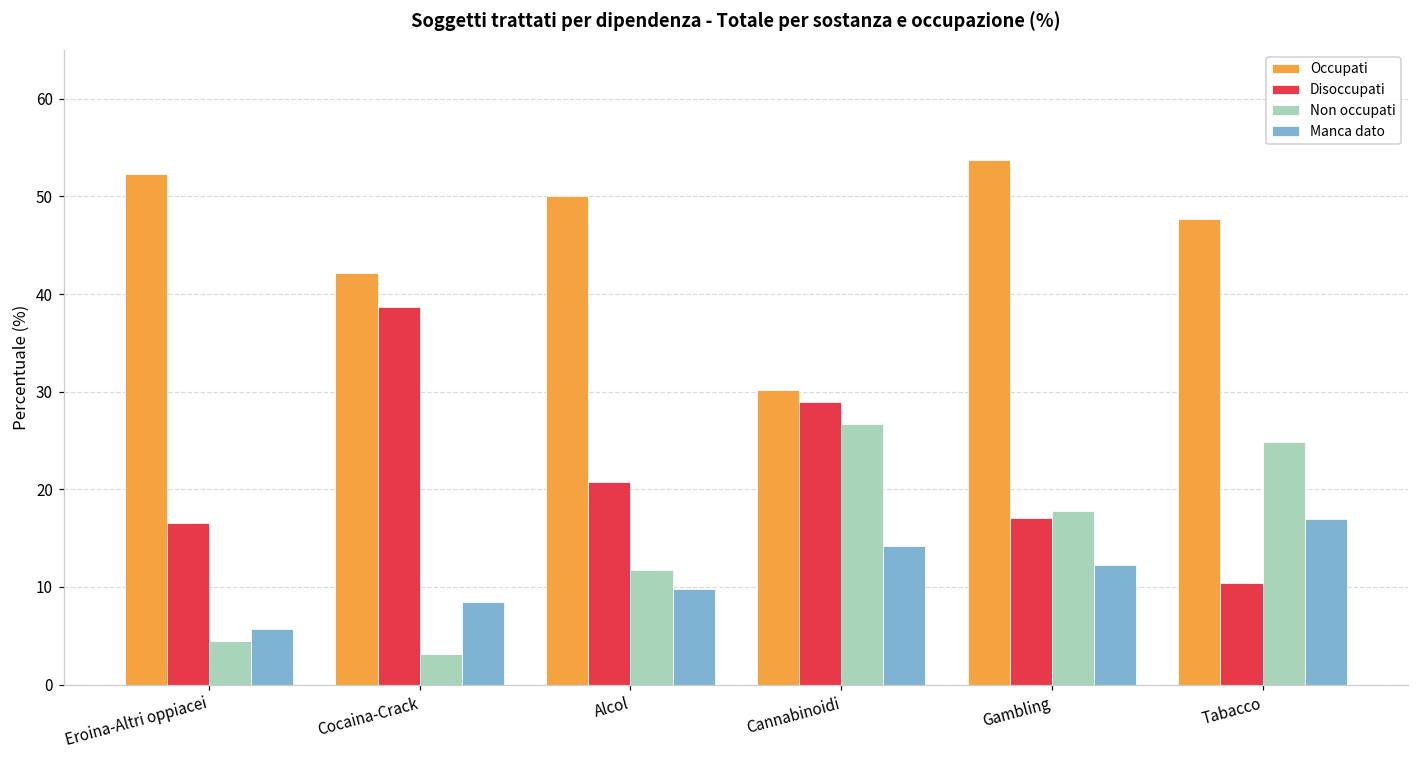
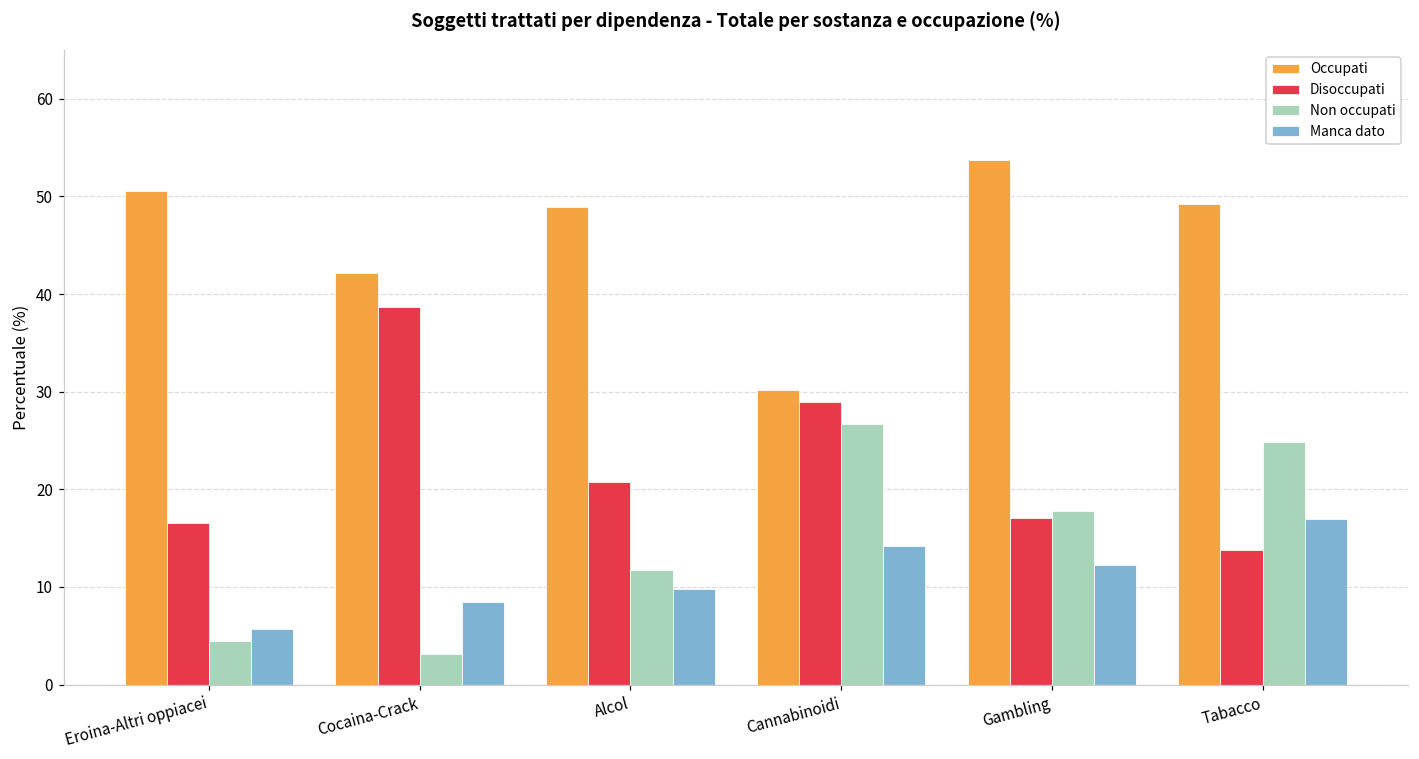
Occupati, Eroina-Altri oppiacei: 52 -> 51
Occupati, Alcol: 50 -> 49
Occupati, Tabacco: 48 -> 49
Disoccupati, Tabacco: 10 -> 14
